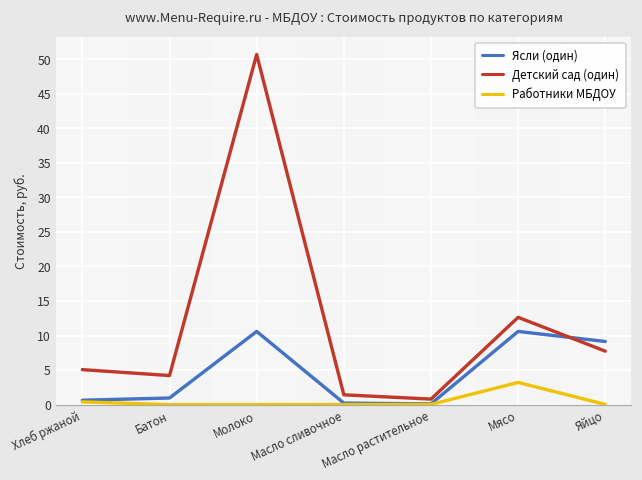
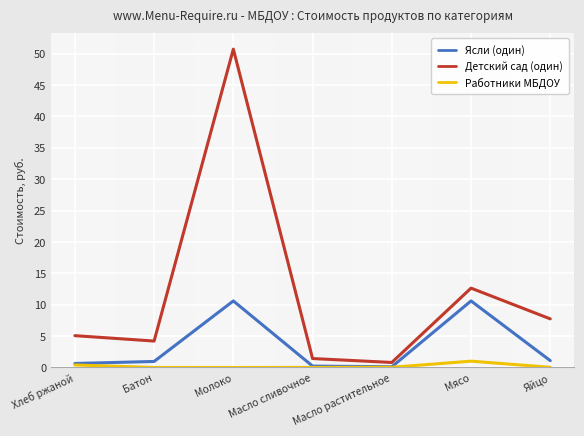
Работники МБДОУ, Мясо: 3 -> 1
Ясли (один), Яйцо: 9 -> 1
